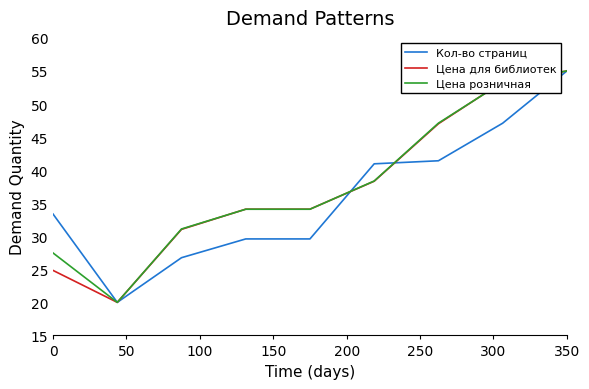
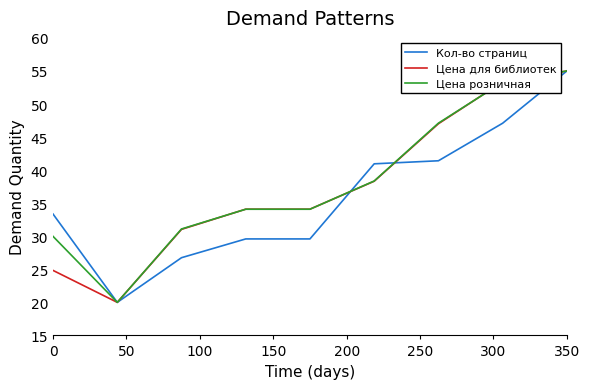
Цена розничная, 0: 27 -> 30
